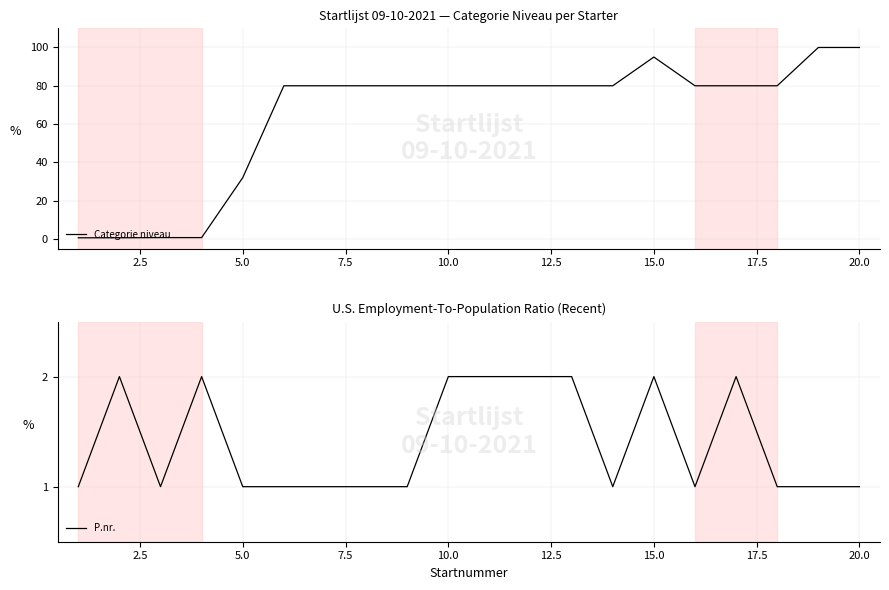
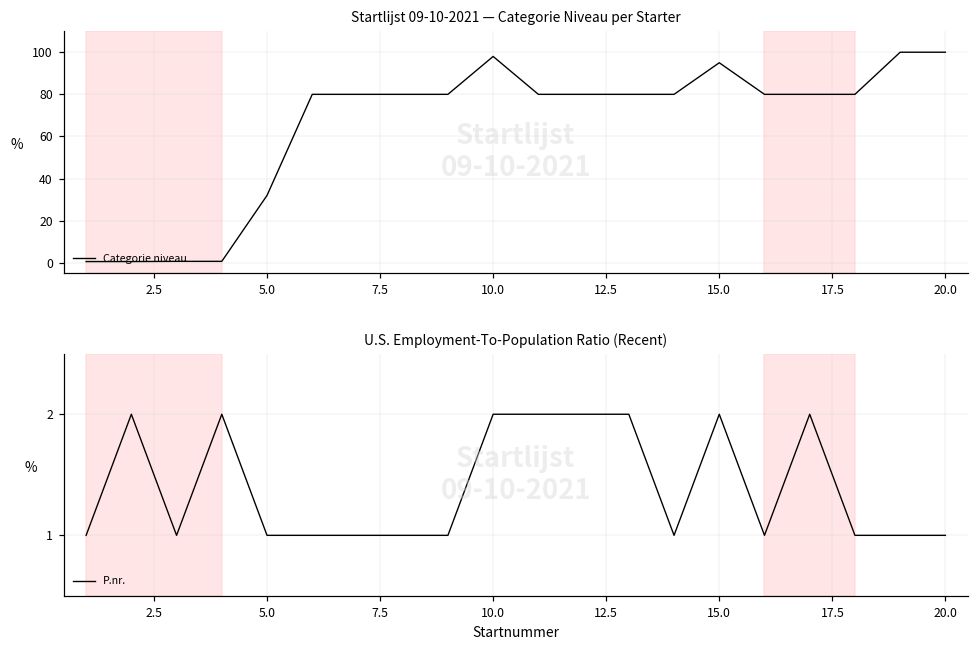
Startlijst 09-10-2021 — Categorie Niveau per Starter, 10.0: 80 -> 98
